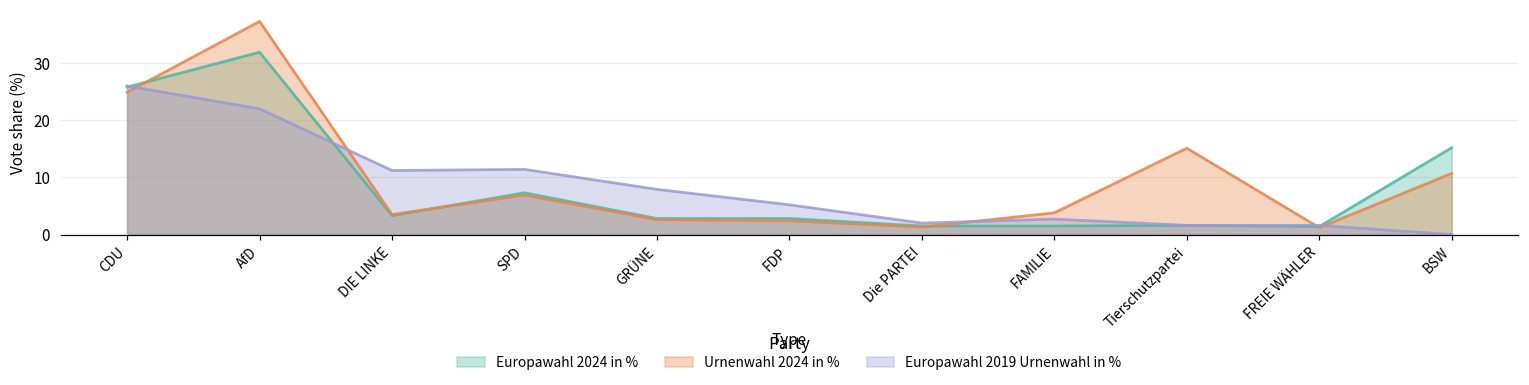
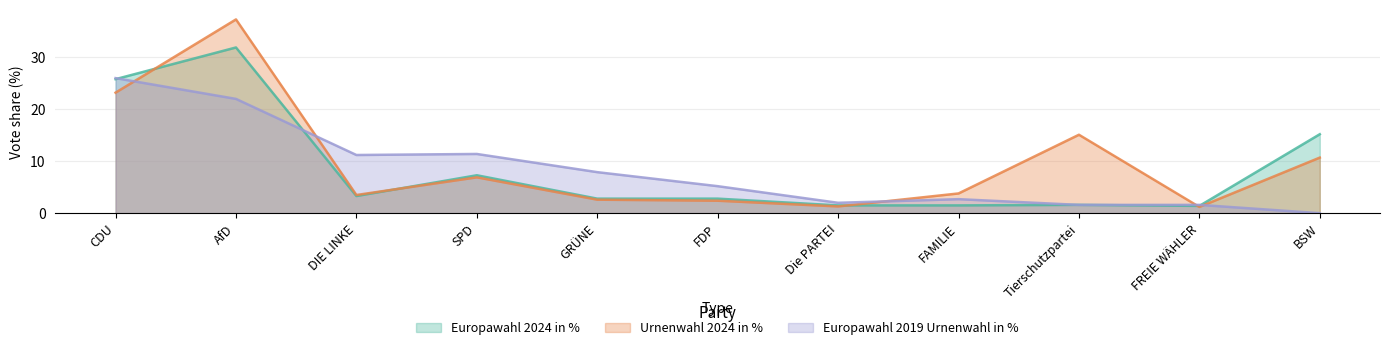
Urnenwahl 2024 in %, CDU: 25 -> 23
